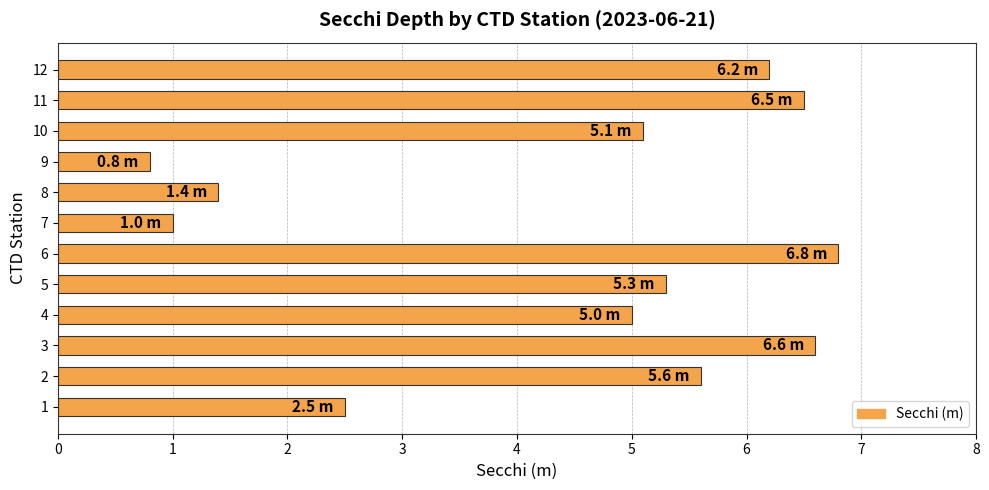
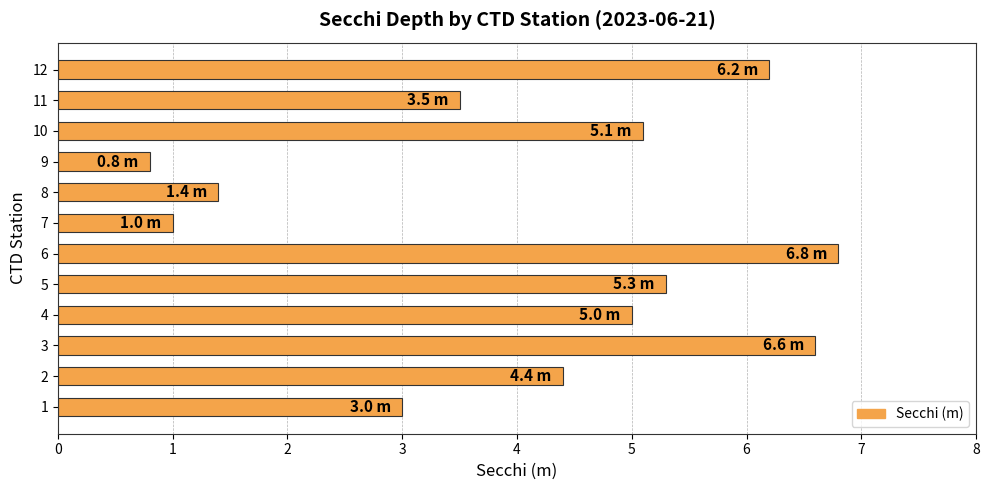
11: 6.5 -> 3.5
2: 5.6 -> 4.4
1: 2.5 -> 3.0
